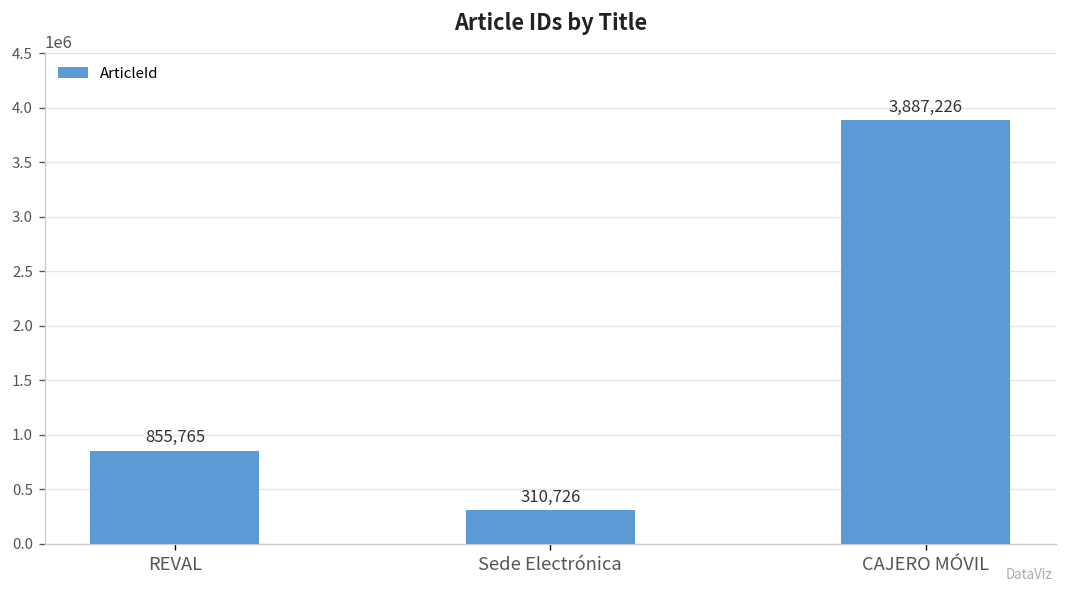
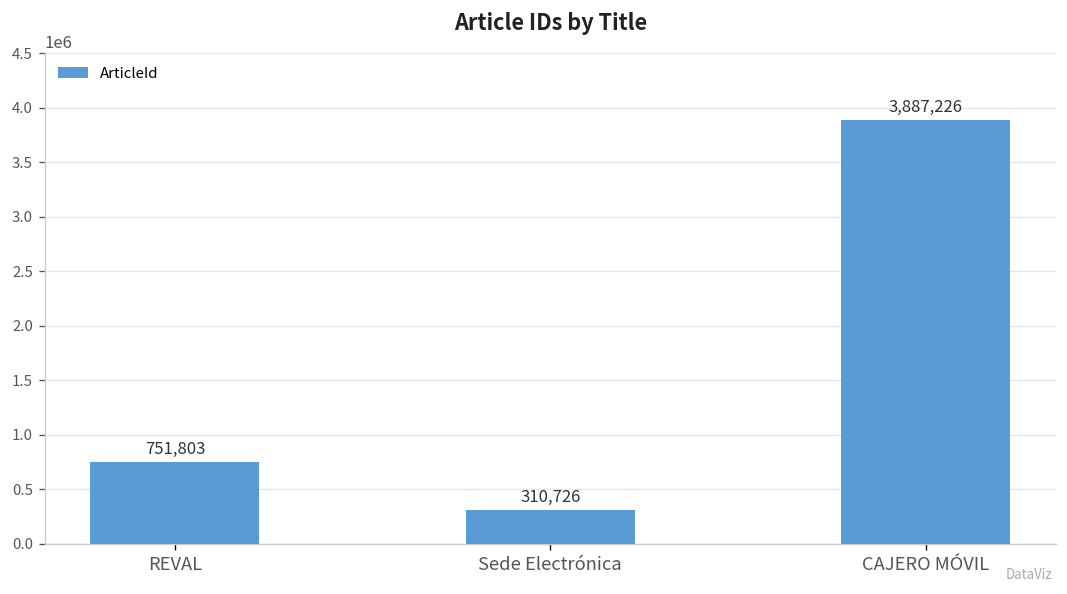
REVAL: 855,765 -> 751,803
